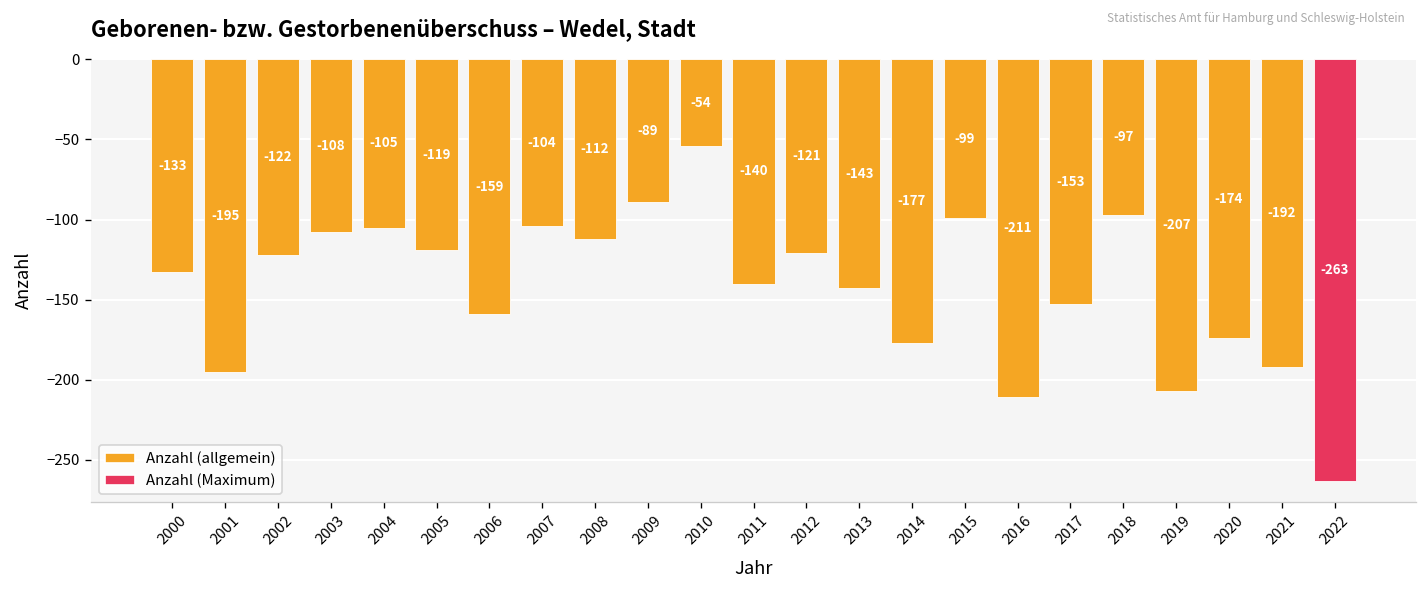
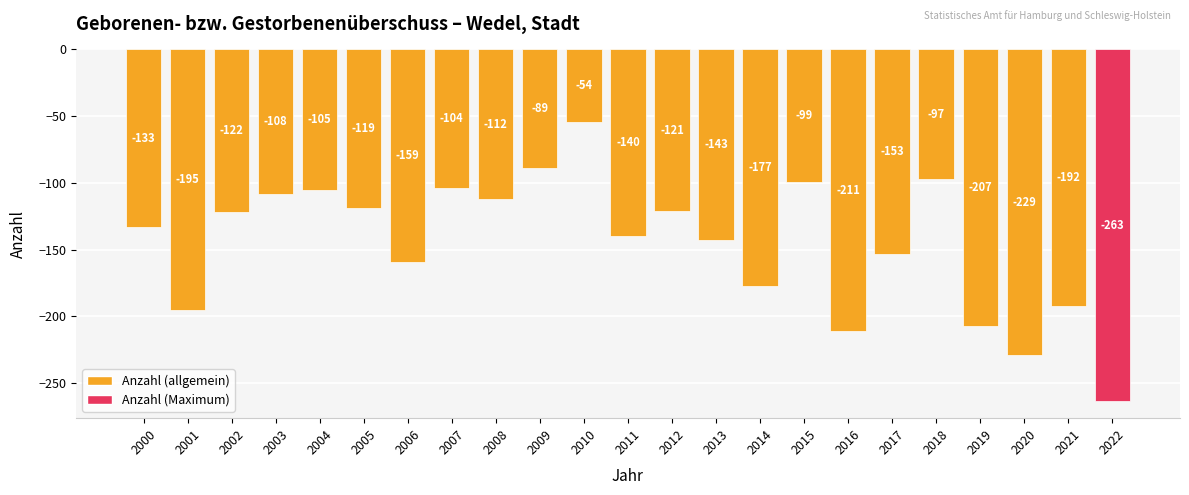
2020: -174 -> -229
